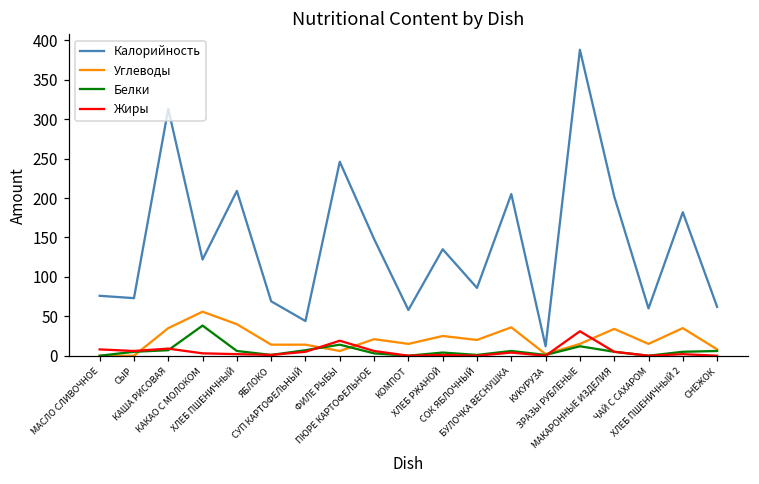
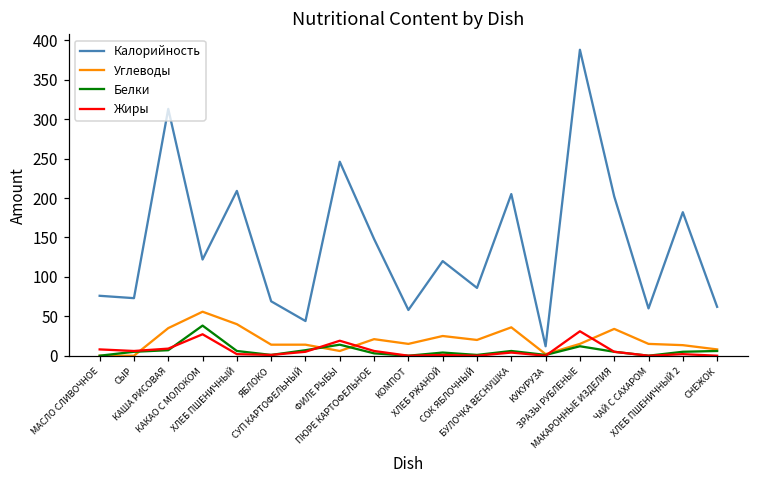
Жиры, КАКАО С МОЛОКОМ: 0 -> 30
Калорийность, ХЛЕБ РЖАНОЙ: 140 -> 120
Углеводы, ХЛЕБ ПШЕНИЧНЫЙ 2: 40 -> 10
